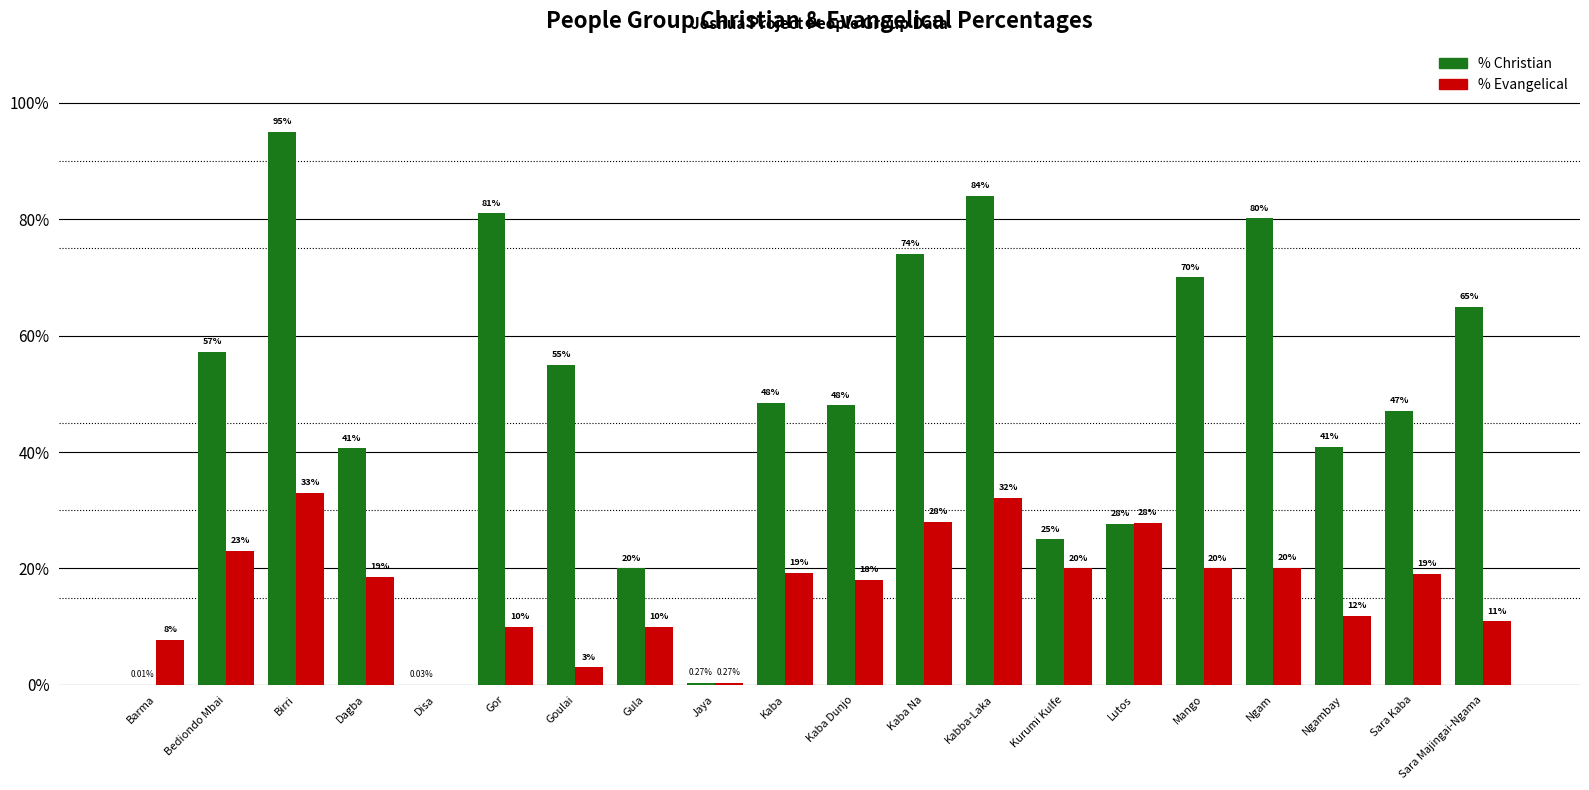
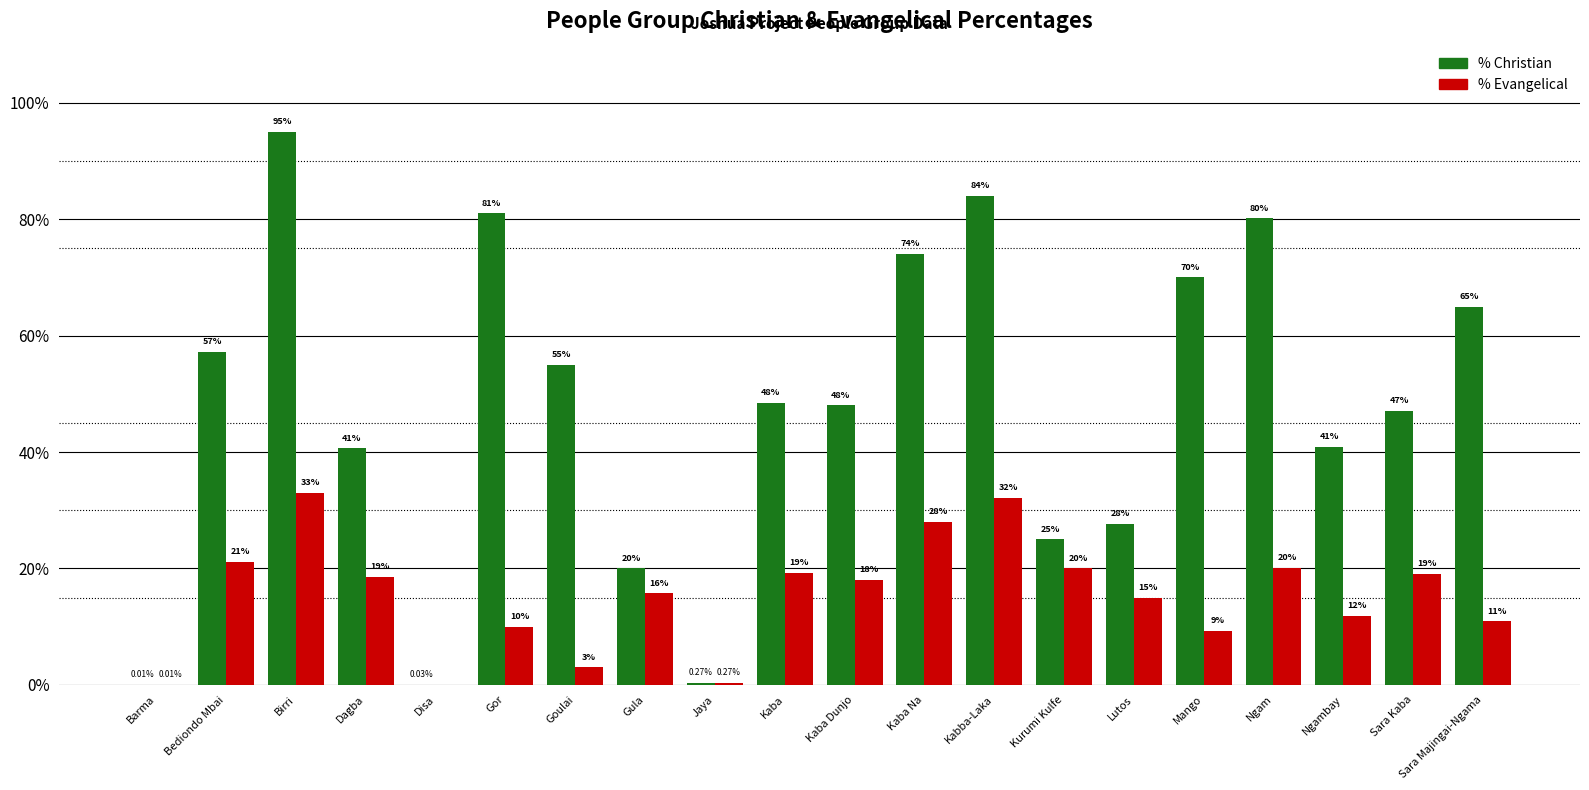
% Evangelical, Barma: 8% -> 0.01%
% Evangelical, Bediondo Mbai: 23% -> 21%
% Evangelical, Gula: 10% -> 16%
% Evangelical, Lutos: 28% -> 15%
% Evangelical, Mango: 20% -> 9%
